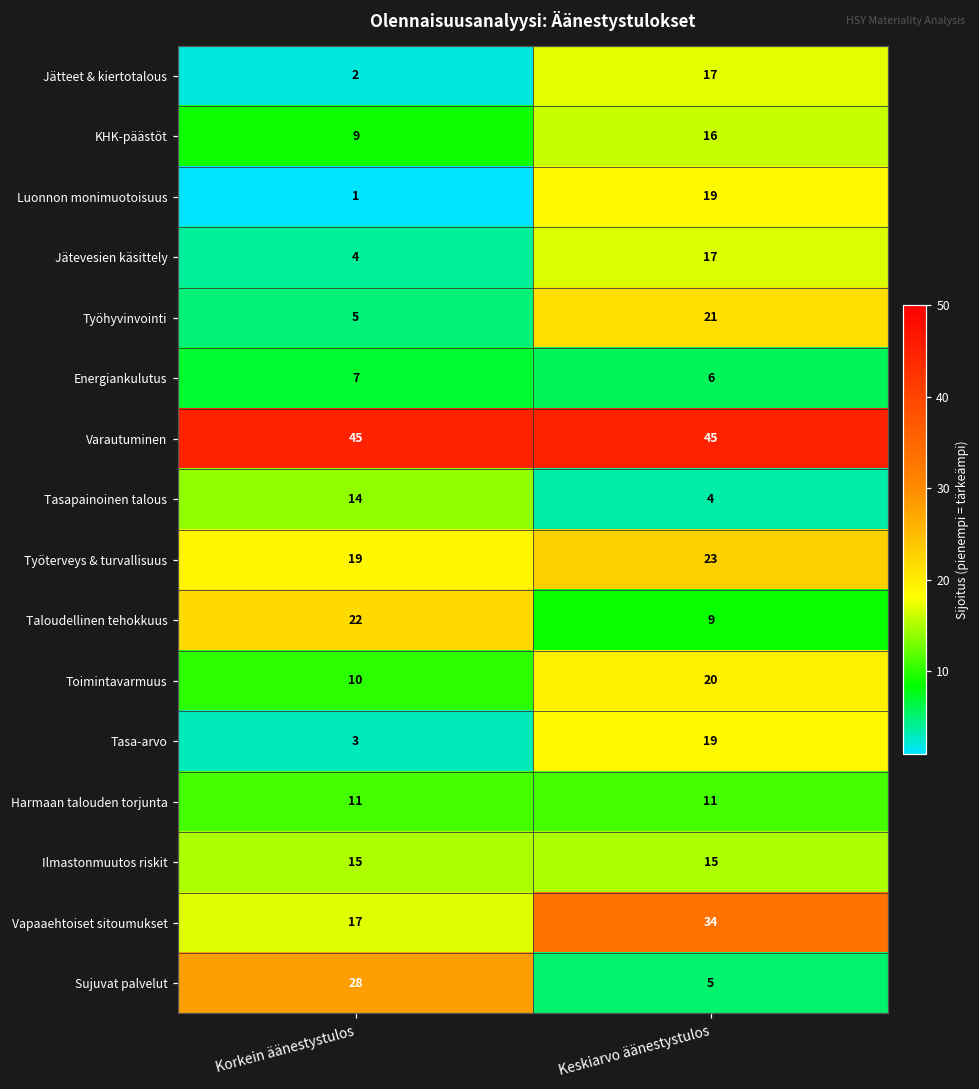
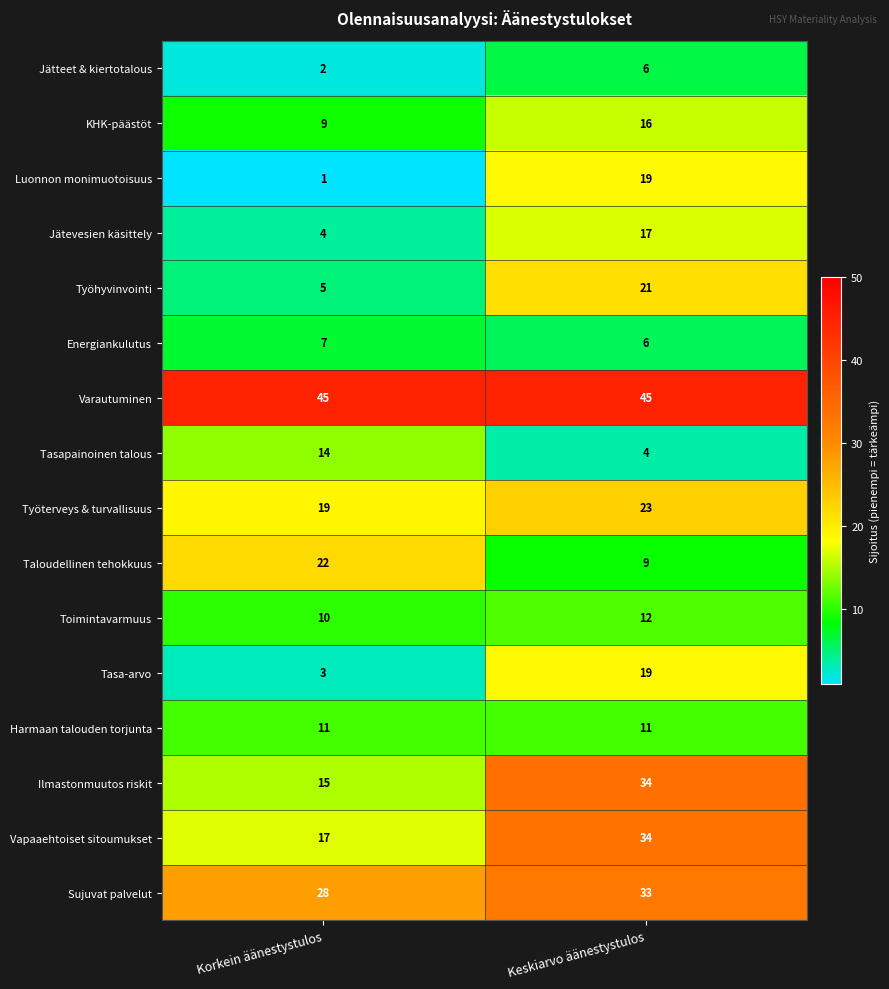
Jätteet & kiertotalous, Keskiarvo äänestystulos: 17 -> 6
Toimintavarmuus, Keskiarvo äänestystulos: 20 -> 12
Ilmastonmuutos riskit, Keskiarvo äänestystulos: 15 -> 34
Sujuvat palvelut, Keskiarvo äänestystulos: 5 -> 33
